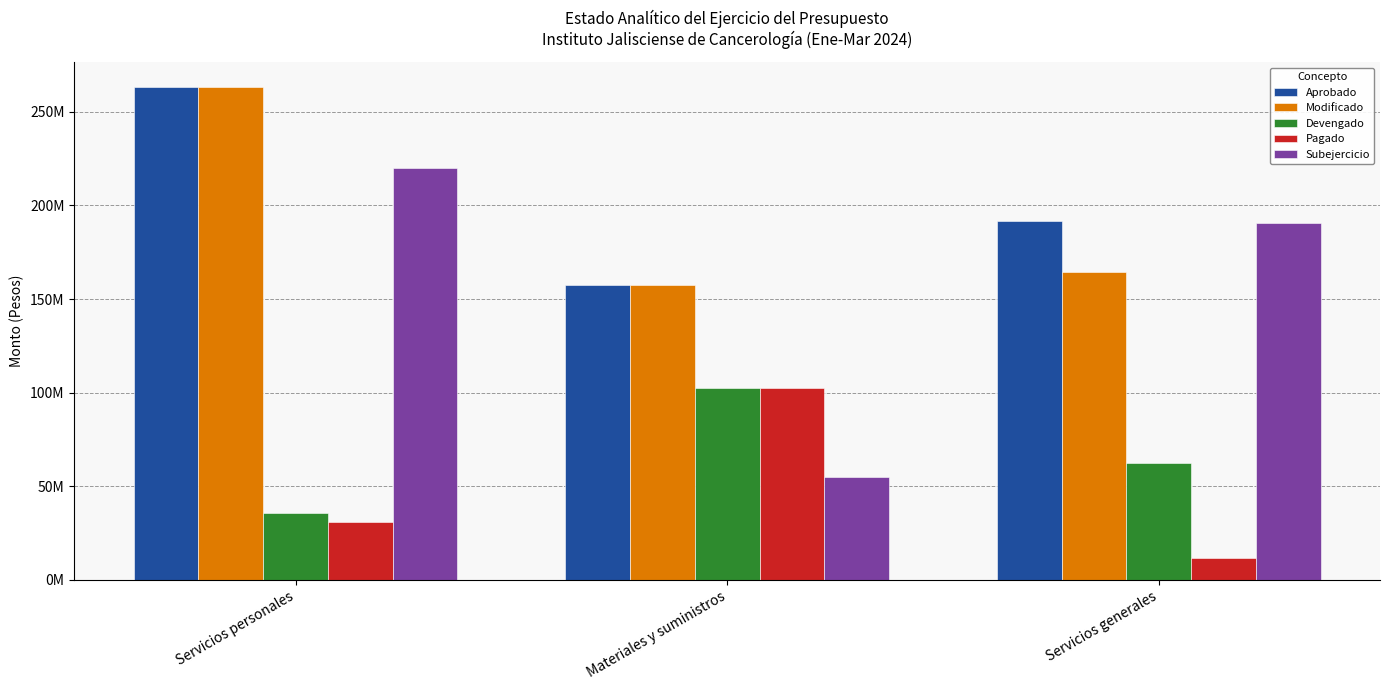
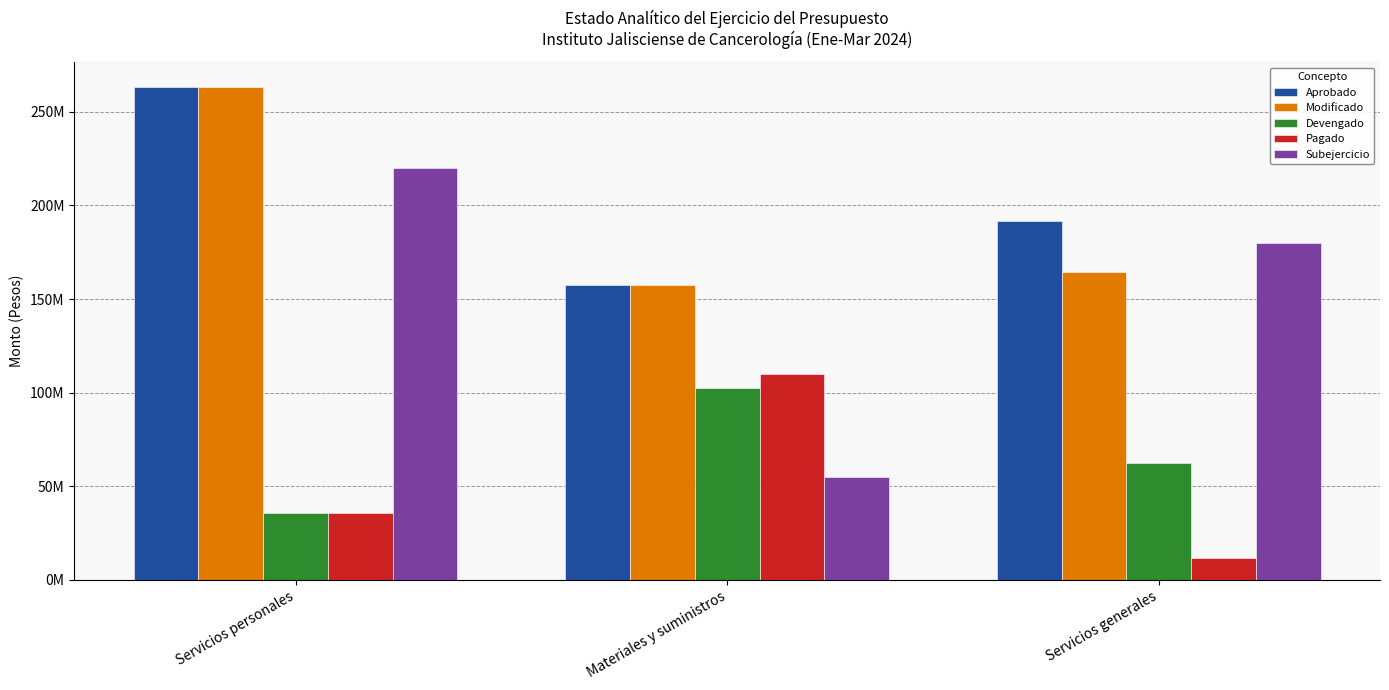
Pagado, Servicios personales: 31000000 -> 36000000
Pagado, Materiales y suministros: 103000000 -> 110000000
Subejercicio, Servicios generales: 191000000 -> 180000000
